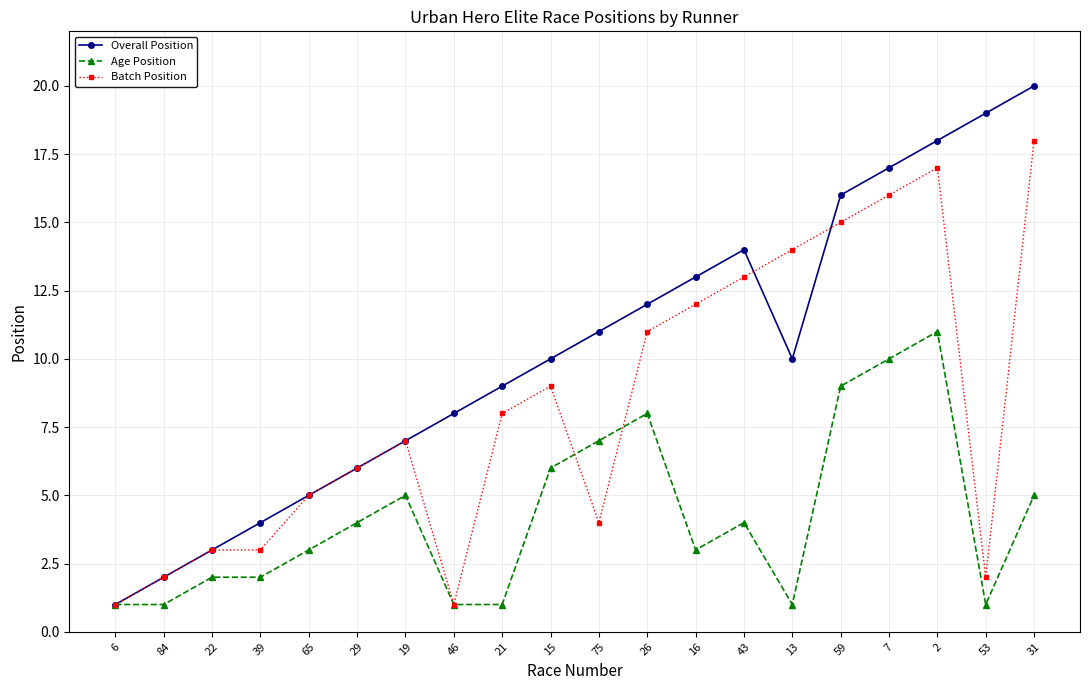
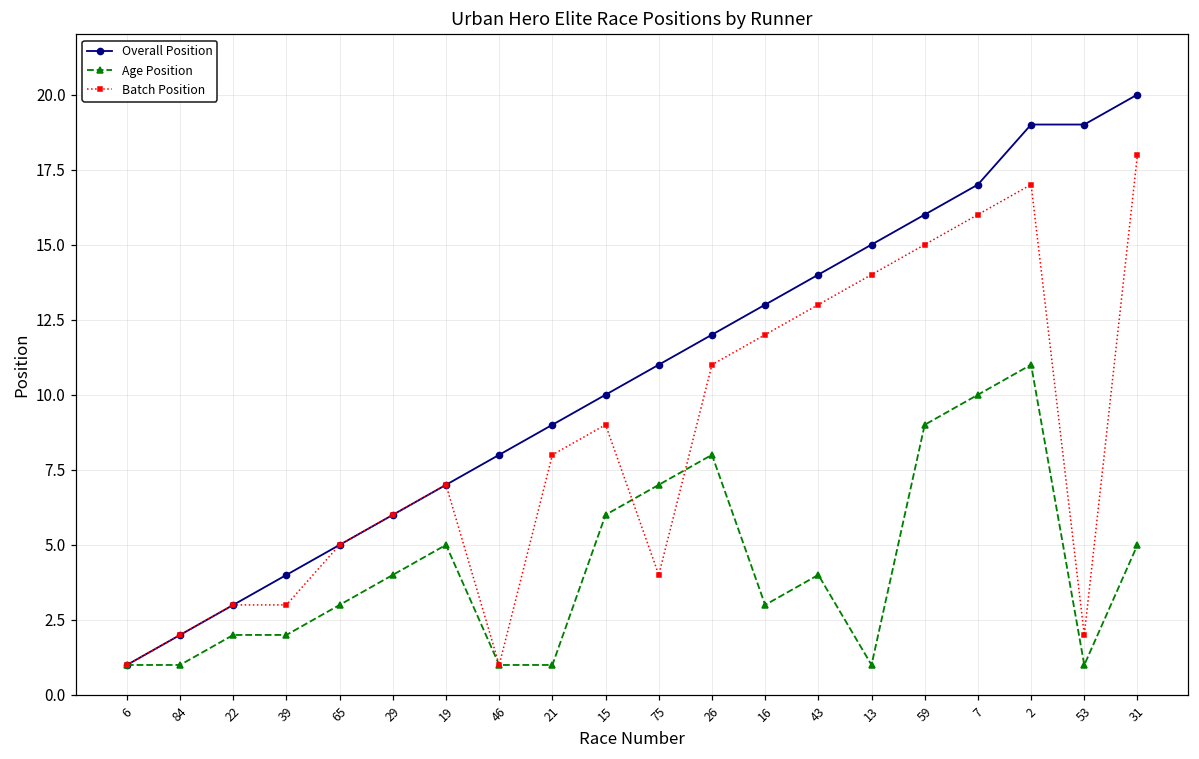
Overall Position, 13: 10 -> 15
Overall Position, 2: 18 -> 19
